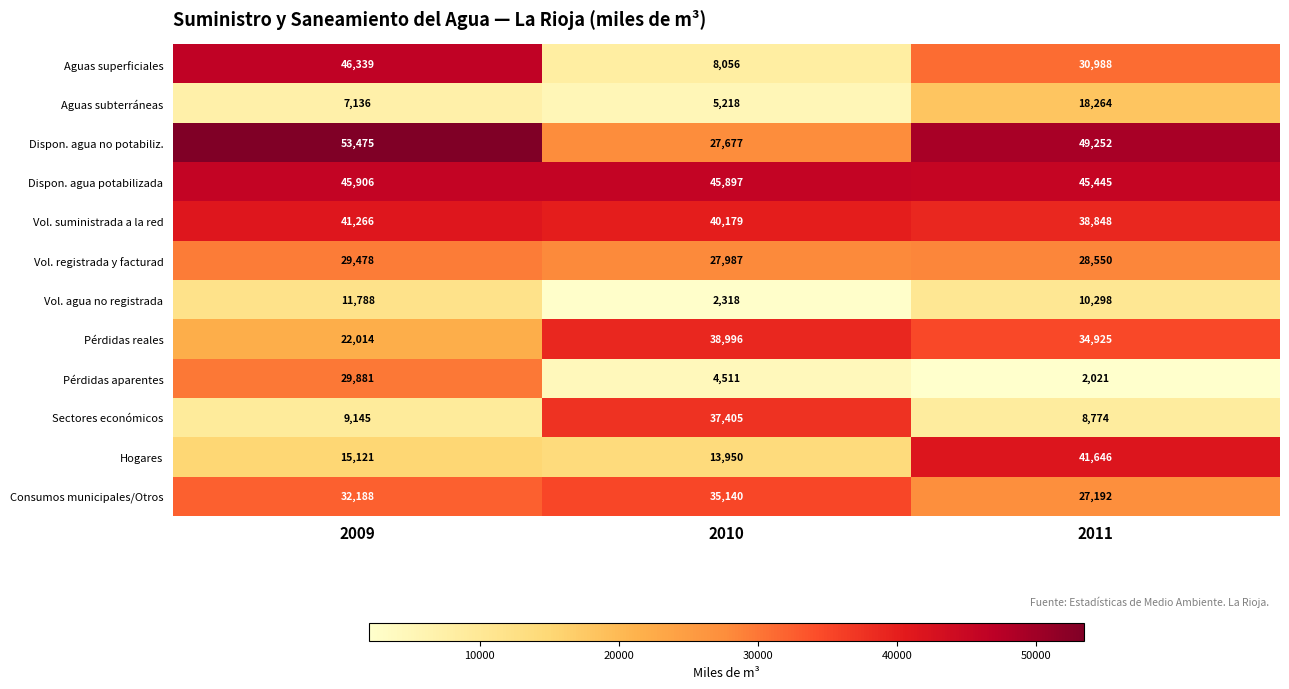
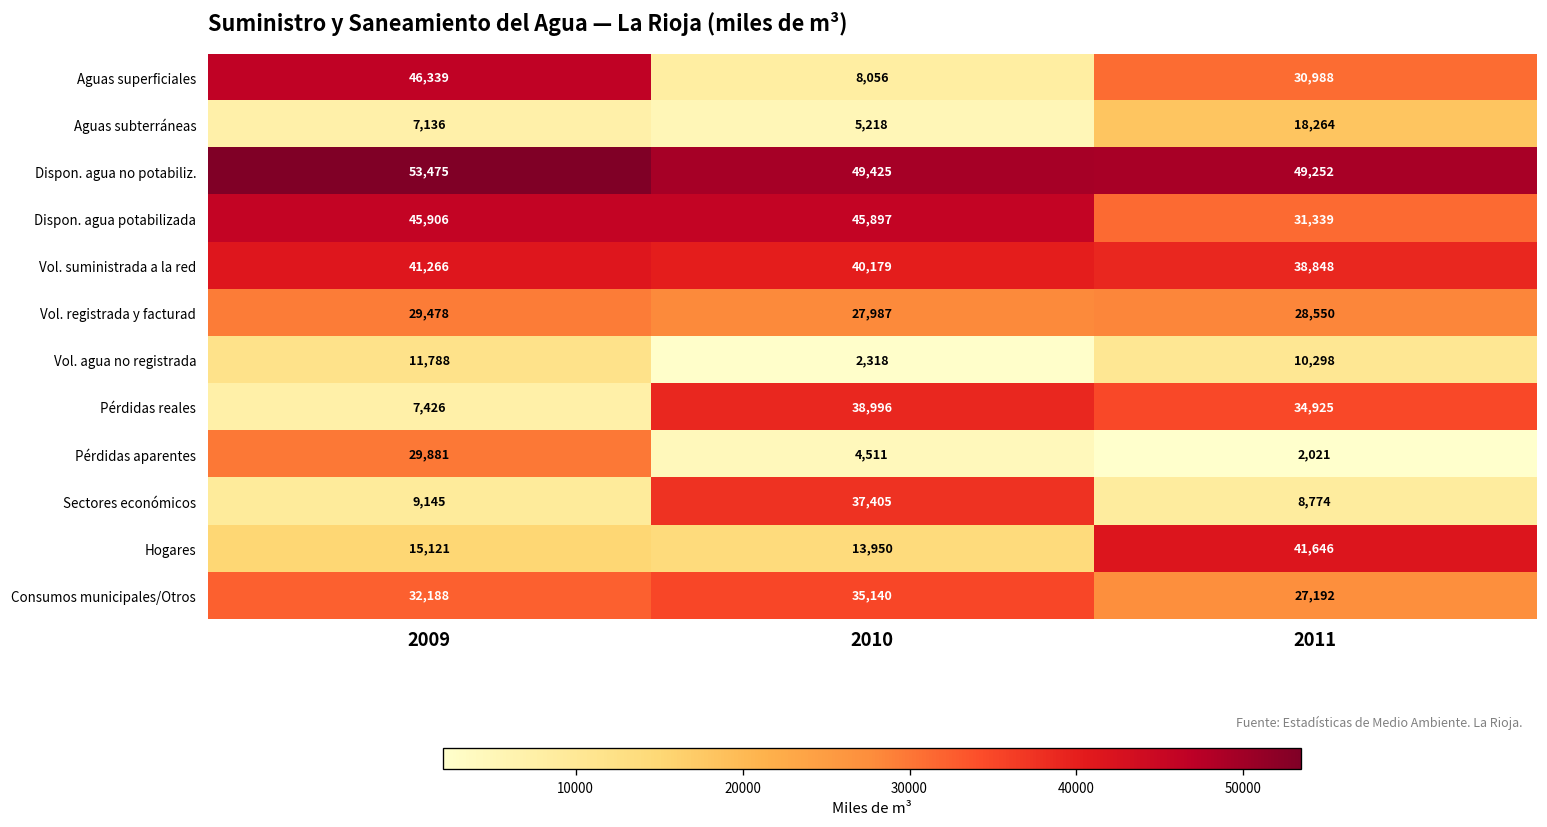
Dispon. agua no potabiliz., 2010: 27,677 -> 49,425
Dispon. agua potabilizada, 2011: 45,445 -> 31,339
Pérdidas reales, 2009: 22,014 -> 7,426
